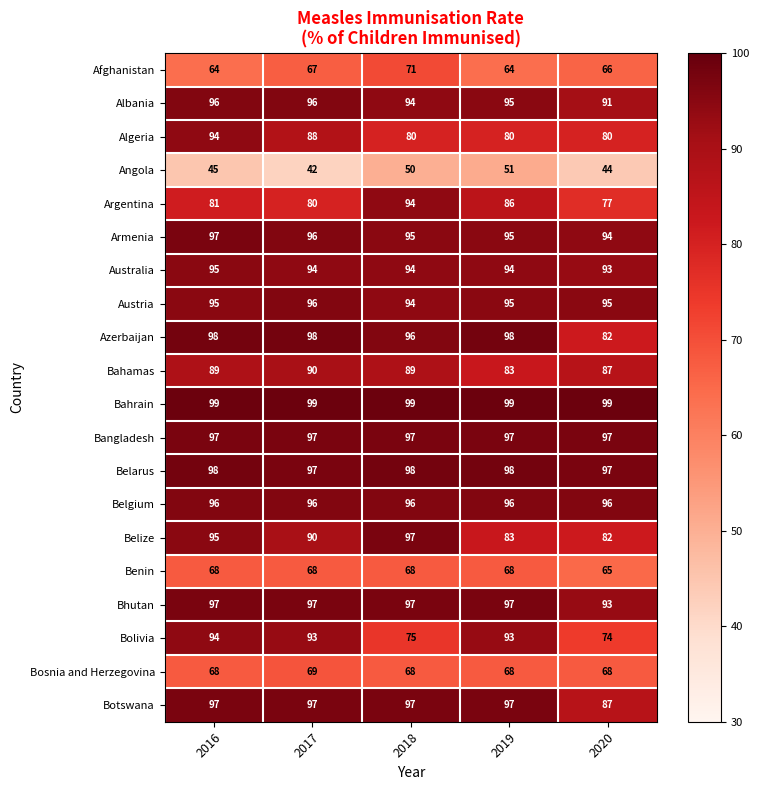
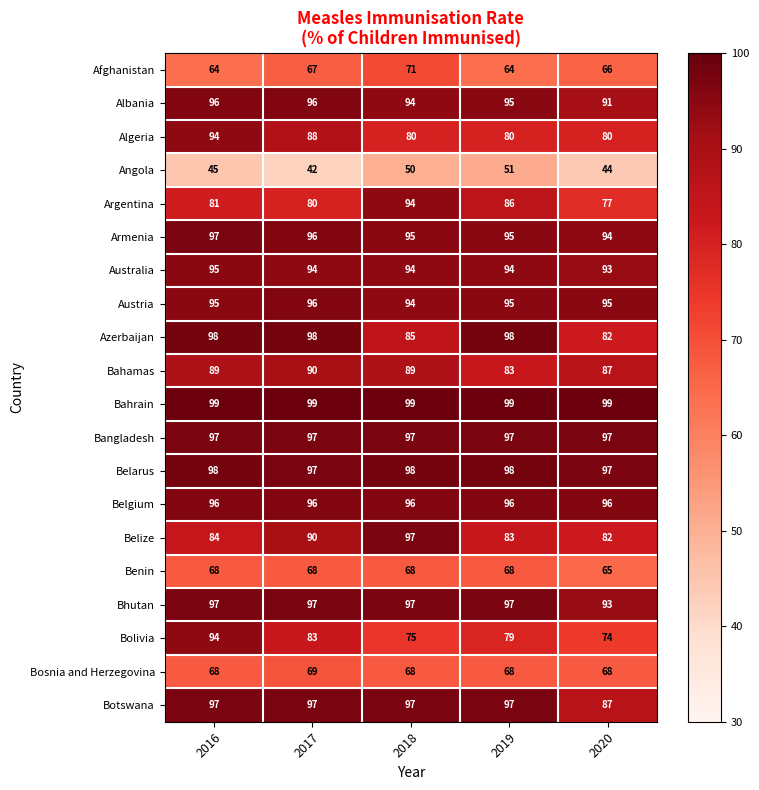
Azerbaijan, 2018: 96 -> 85
Belize, 2016: 95 -> 84
Bolivia, 2017: 93 -> 83
Bolivia, 2019: 93 -> 79
